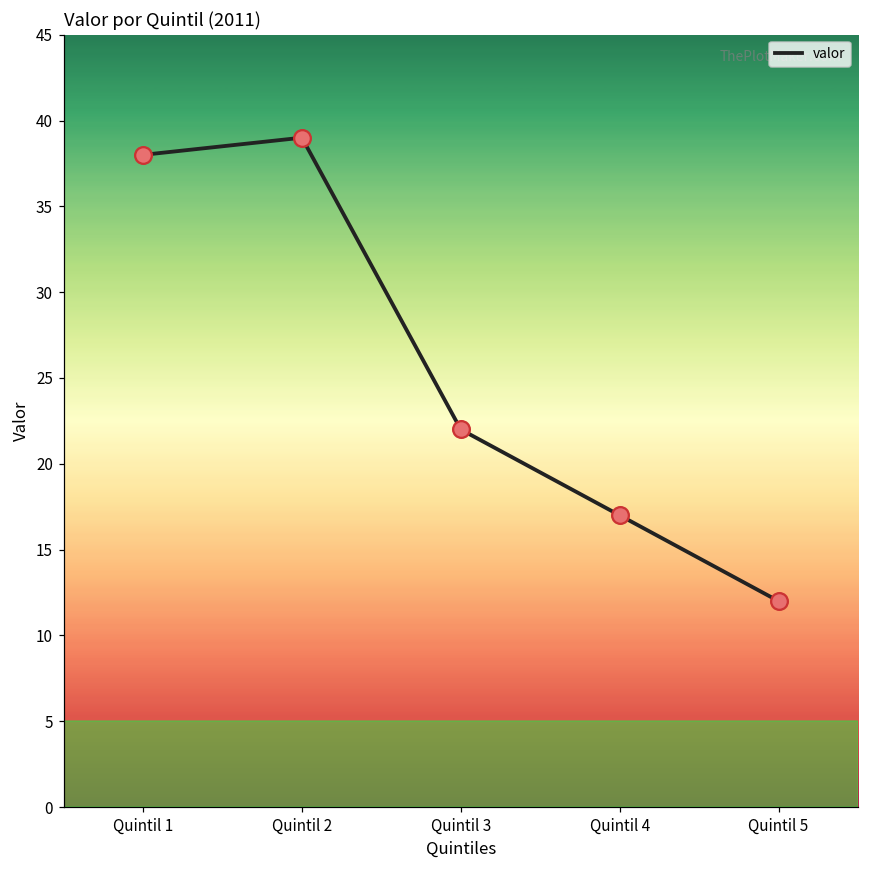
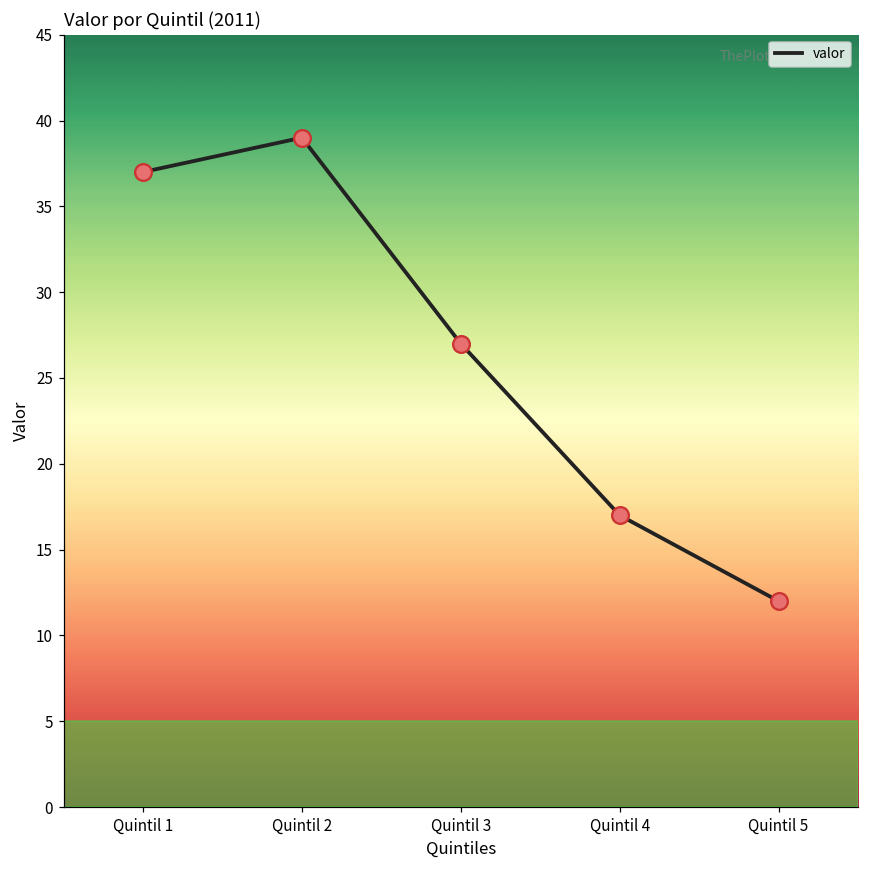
Quintil 1: 38 -> 37
Quintil 3: 22 -> 27
